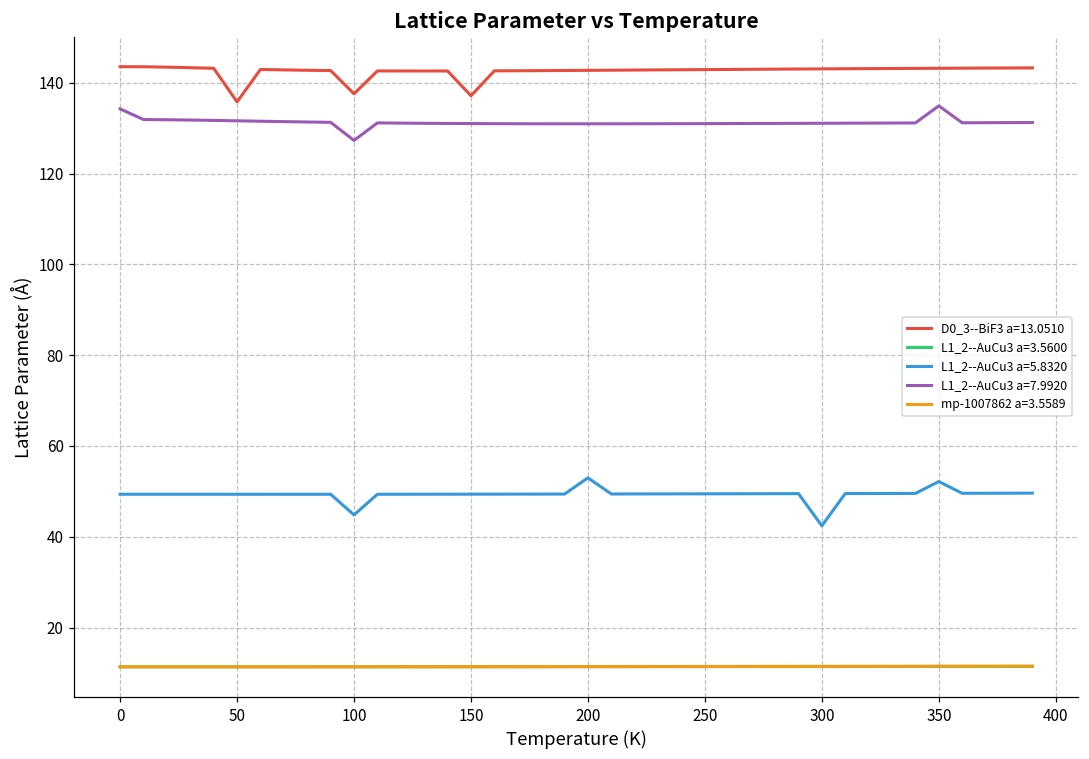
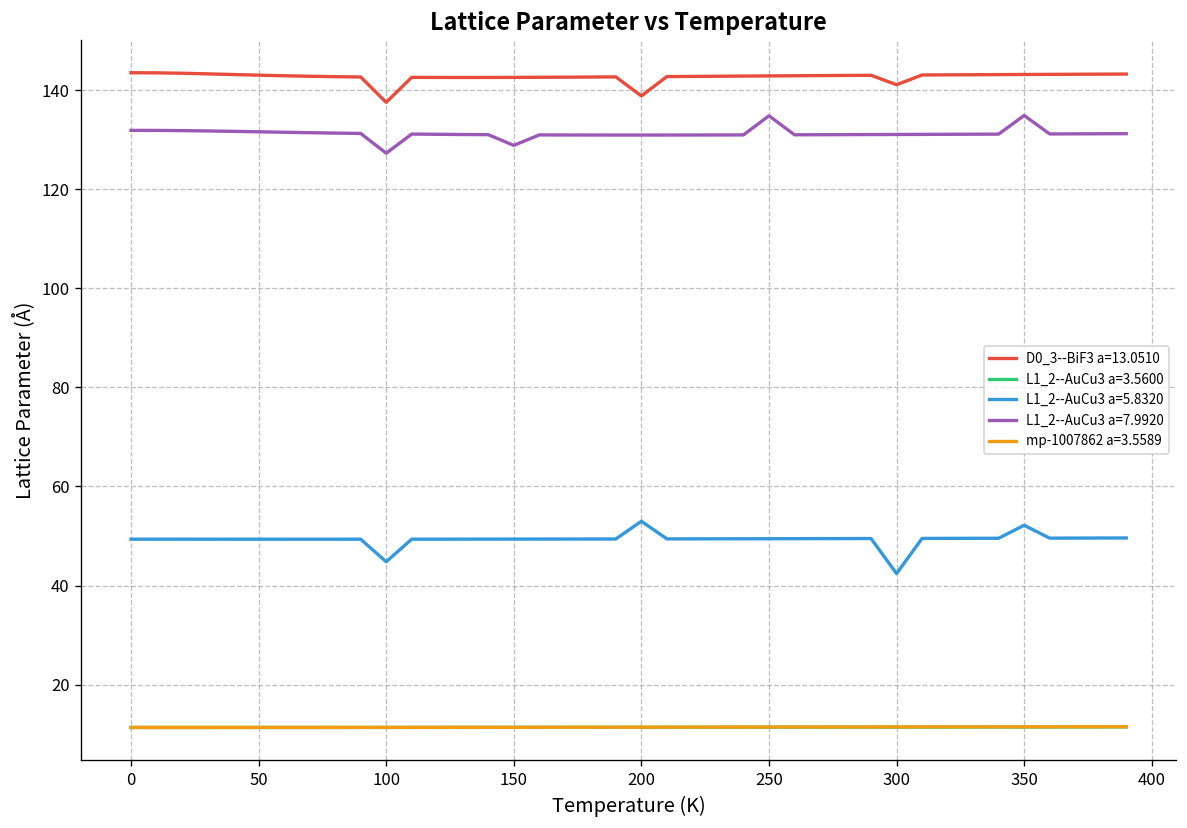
L1_2--AuCu3 a=7.9920, 0: 134 -> 132
D0_3--BiF3 a=13.0510, 50: 136 -> 143
D0_3--BiF3 a=13.0510, 150: 137 -> 143
L1_2--AuCu3 a=7.9920, 150: 131 -> 129
D0_3--BiF3 a=13.0510, 200: 143 -> 139
L1_2--AuCu3 a=7.9920, 250: 131 -> 135
D0_3--BiF3 a=13.0510, 300: 143 -> 141
